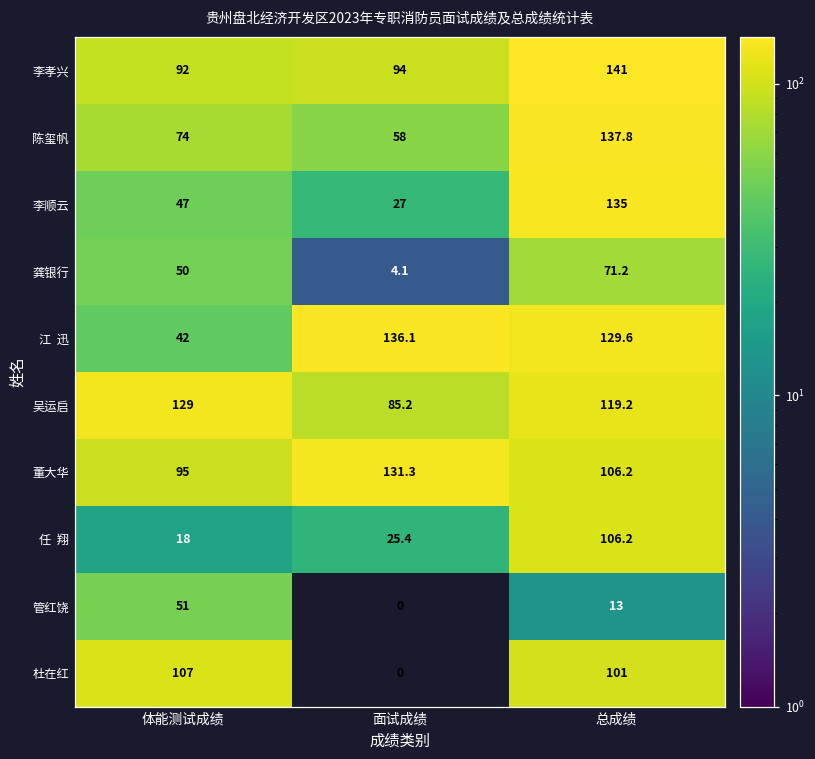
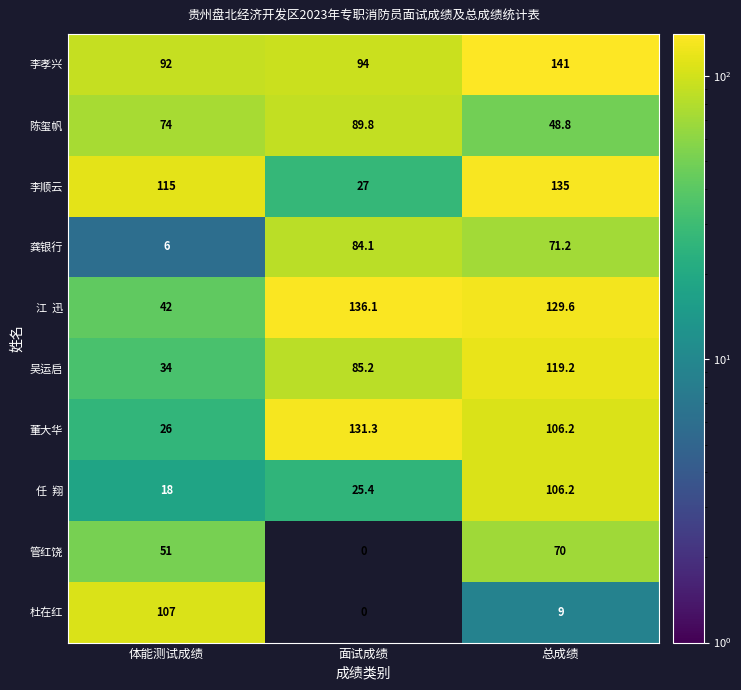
陈玺帆, 面试成绩: 58 -> 89.8
陈玺帆, 总成绩: 137.8 -> 48.8
李顺云, 体能测试成绩: 47 -> 115
龚银行, 体能测试成绩: 50 -> 6
龚银行, 面试成绩: 4.1 -> 84.1
吴运启, 体能测试成绩: 129 -> 34
董大华, 体能测试成绩: 95 -> 26
管红饶, 总成绩: 13 -> 70
杜在红, 总成绩: 101 -> 9
